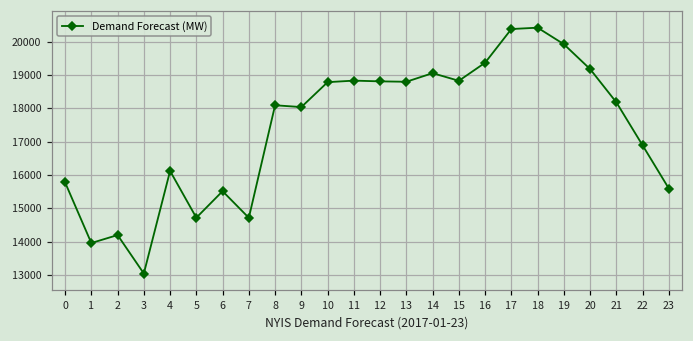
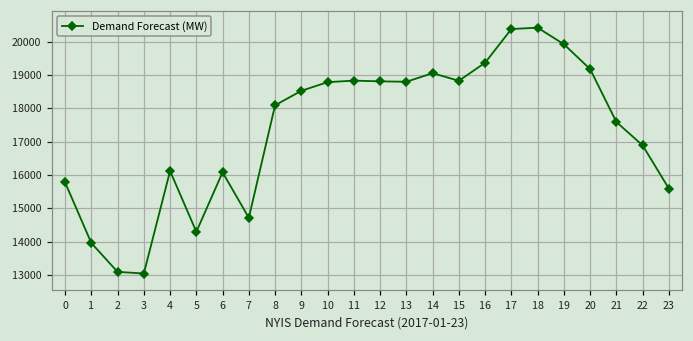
2: 14200 -> 13100
5: 14700 -> 14300
6: 15500 -> 16100
9: 18000 -> 18500
21: 18200 -> 17600
